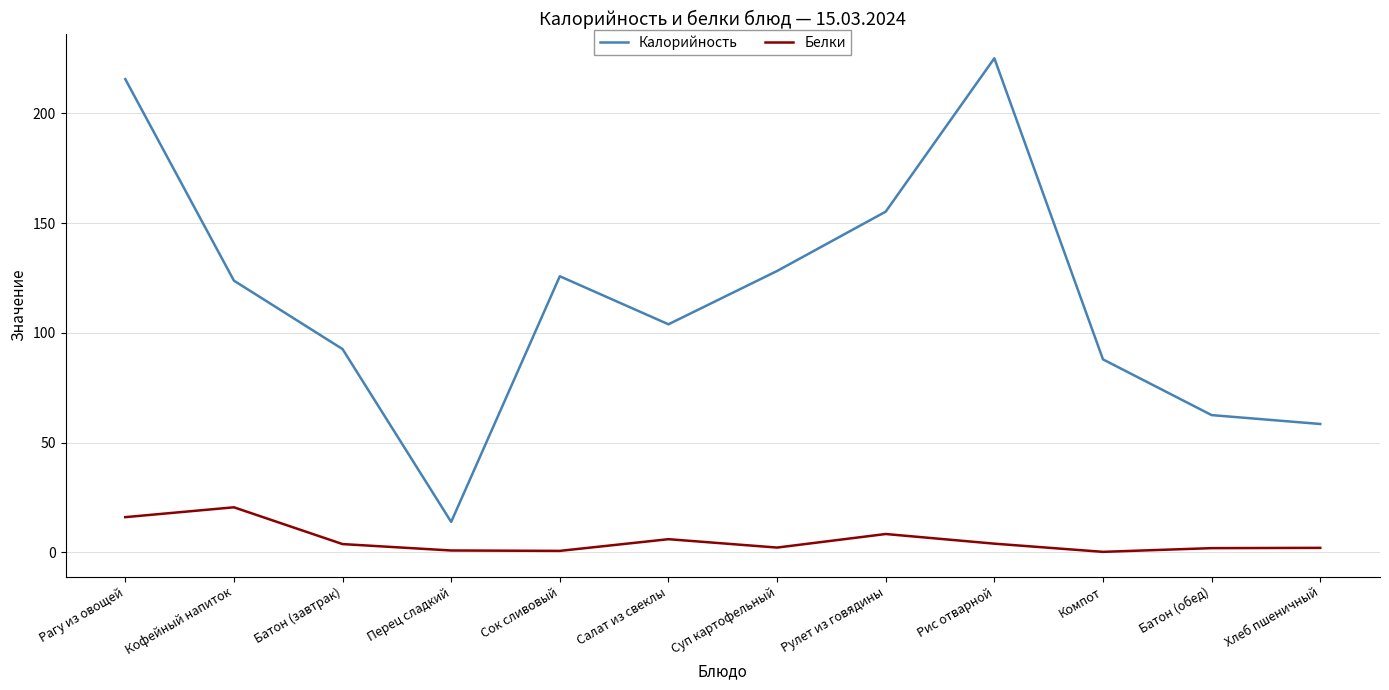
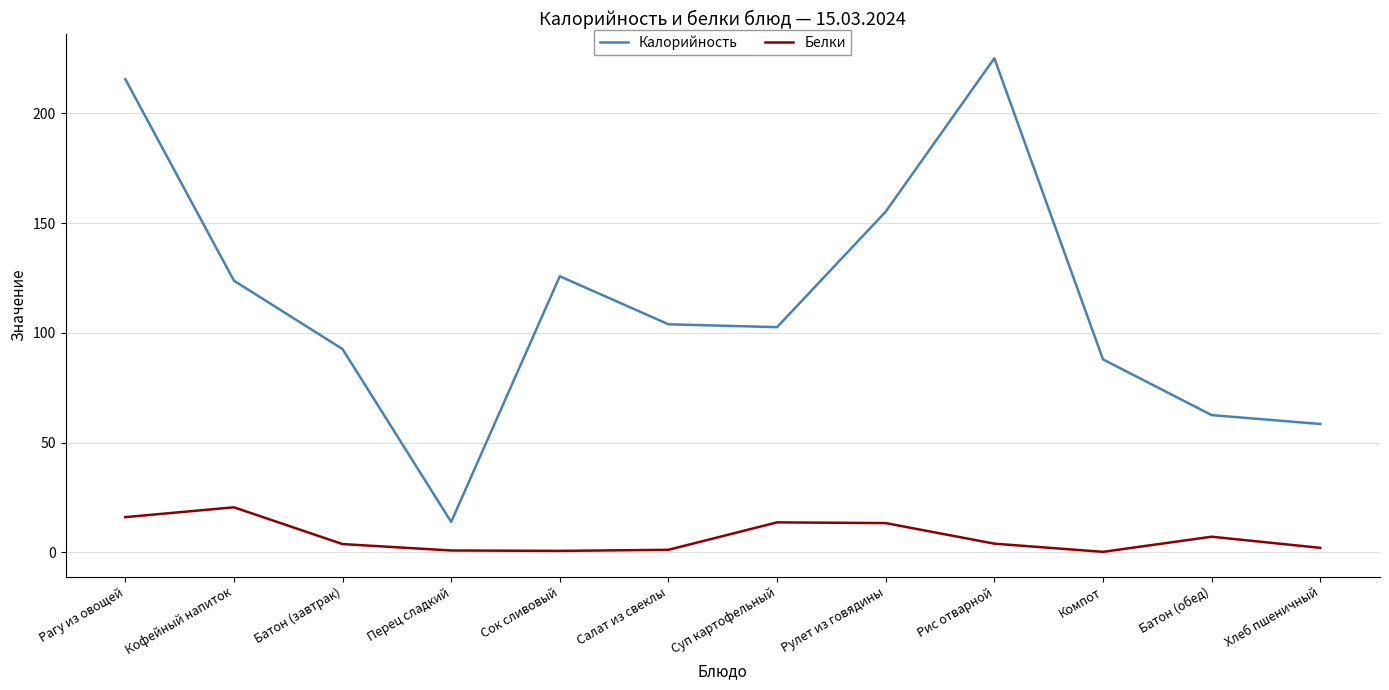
Белки, Салат из свеклы: 6 -> 1
Калорийность, Суп картофельный: 128 -> 103
Белки, Суп картофельный: 2 -> 14
Белки, Рулет из говядины: 8 -> 13
Белки, Батон (обед): 2 -> 7
